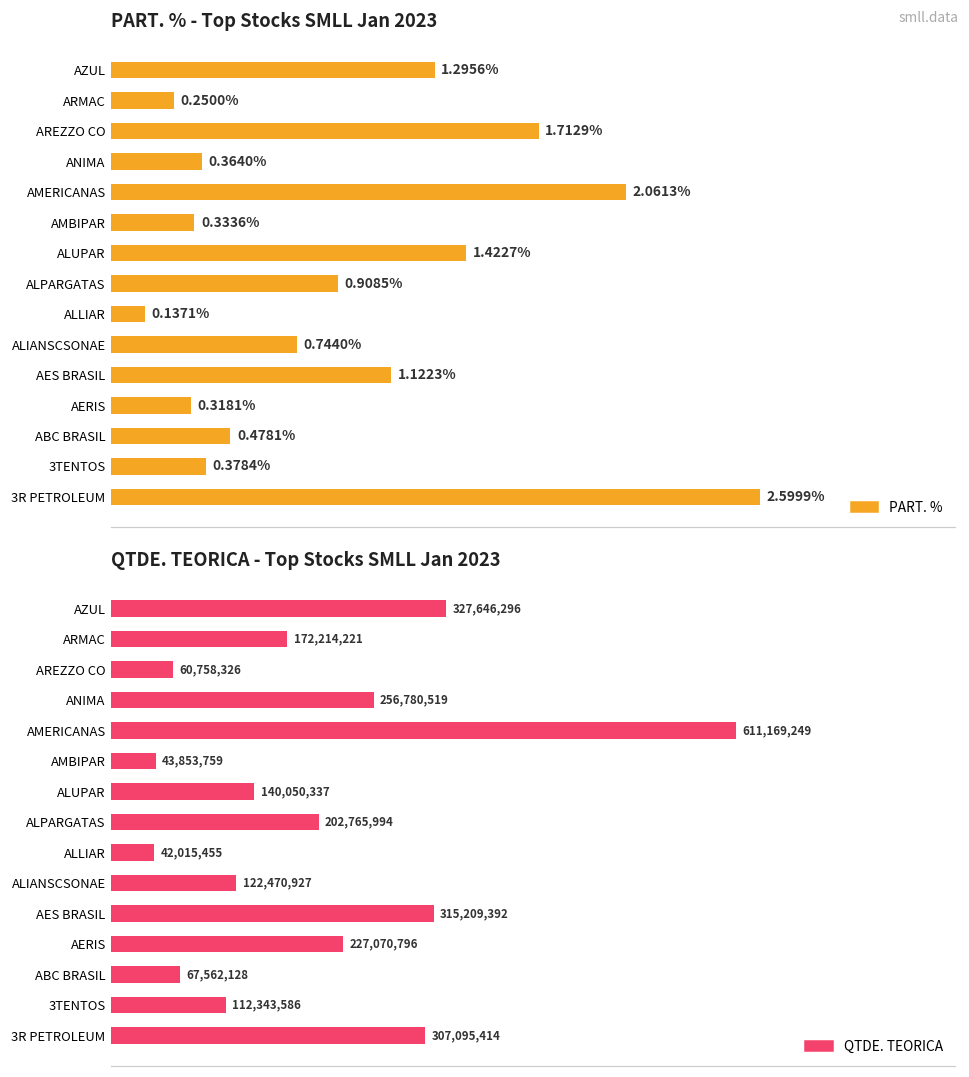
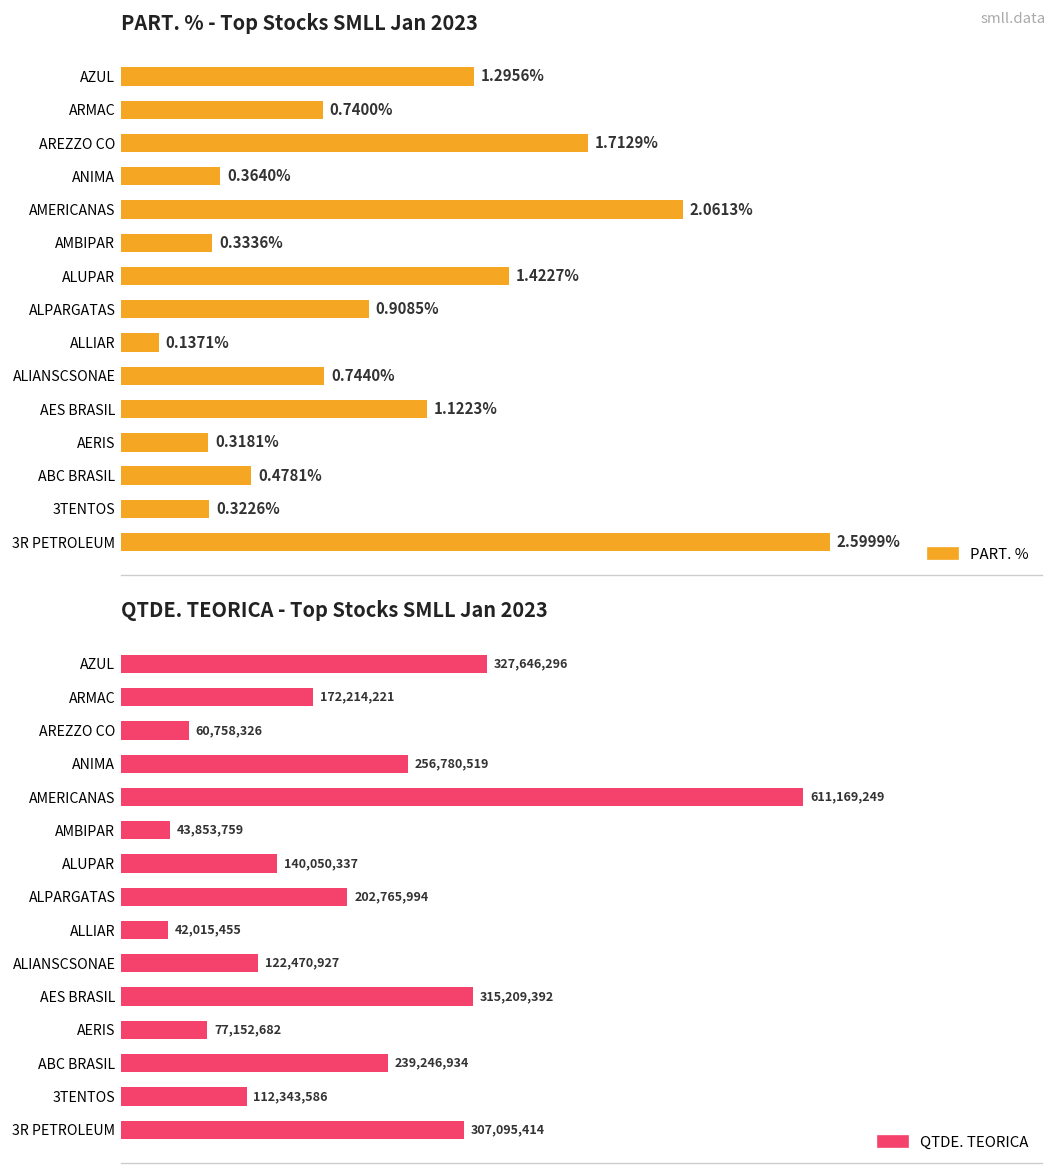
PART. % - Top Stocks SMLL Jan 2023, ARMAC: 0.2500% -> 0.7400%
PART. % - Top Stocks SMLL Jan 2023, 3TENTOS: 0.3784% -> 0.3226%
QTDE. TEORICA - Top Stocks SMLL Jan 2023, AERIS: 227,070,796 -> 77,152,682
QTDE. TEORICA - Top Stocks SMLL Jan 2023, ABC BRASIL: 67,562,128 -> 239,246,934
